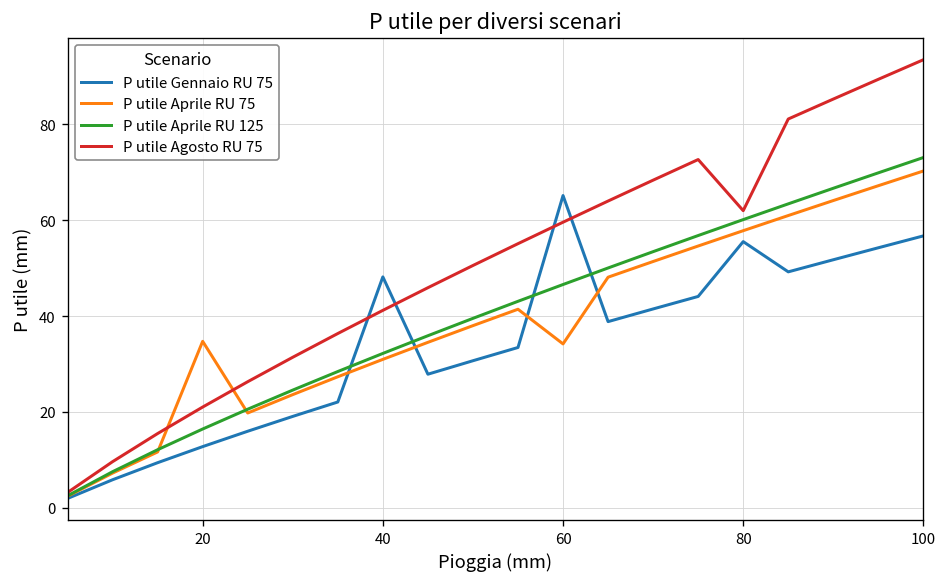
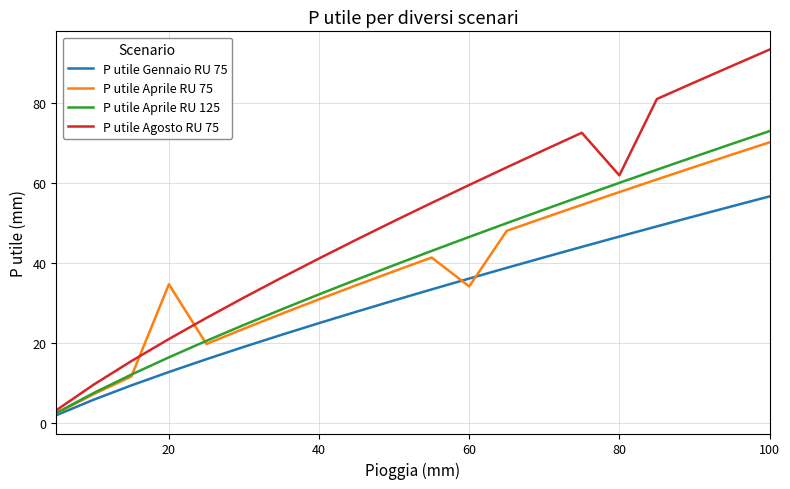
P utile Gennaio RU 75, 40: 48 -> 25
P utile Gennaio RU 75, 60: 65 -> 36
P utile Gennaio RU 75, 80: 56 -> 47
